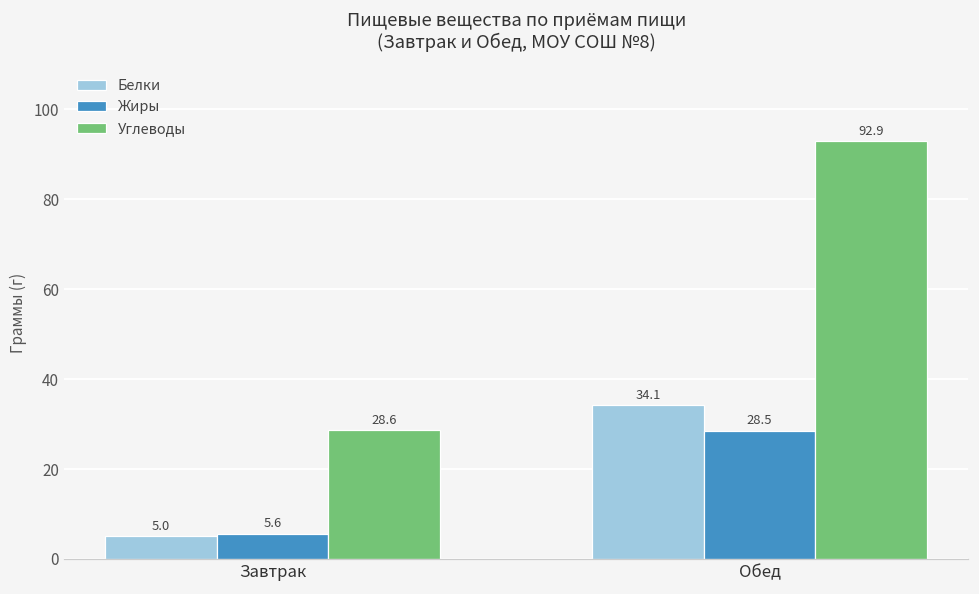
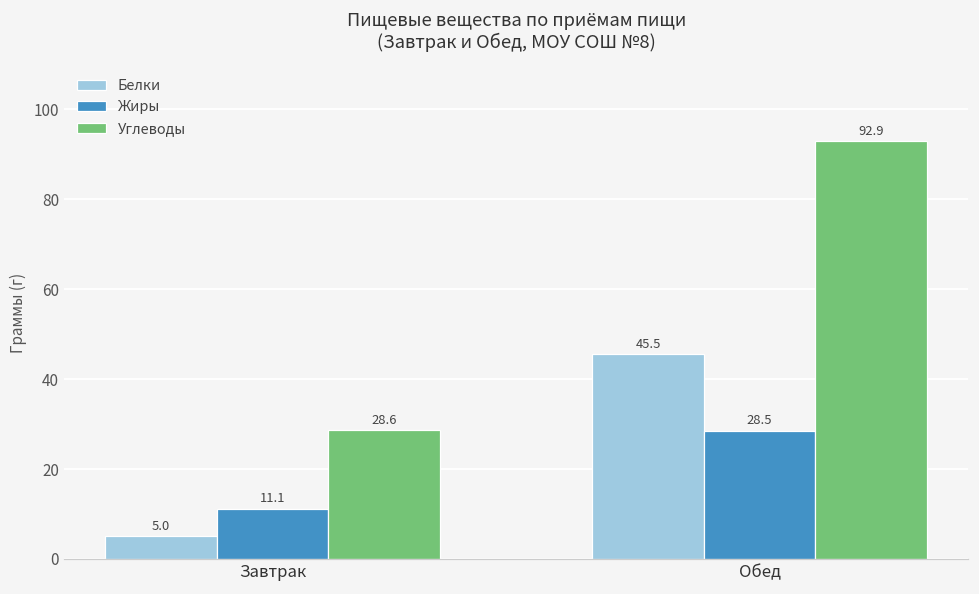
Жиры, Завтрак: 5.6 -> 11.1
Белки, Обед: 34.1 -> 45.5
